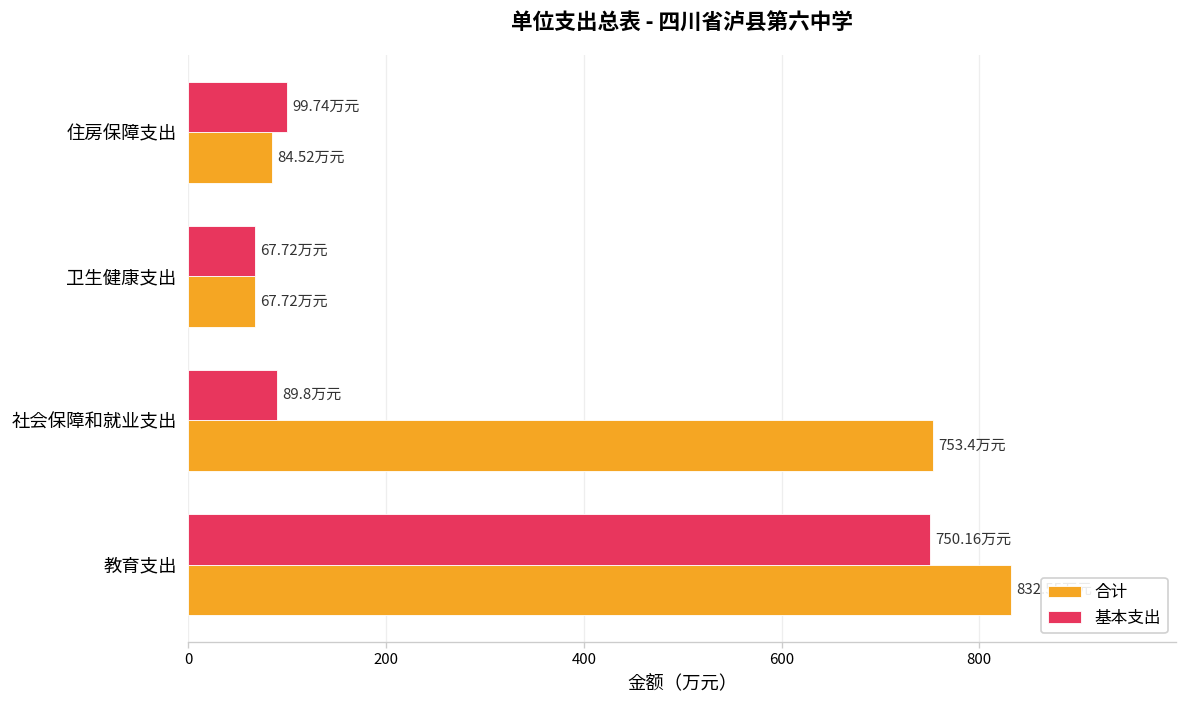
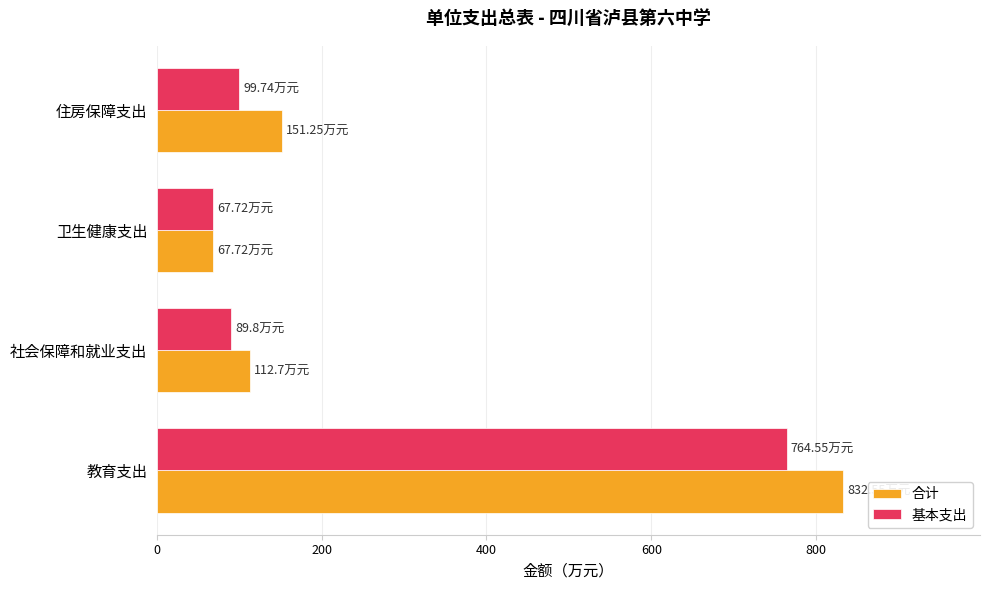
合计, 住房保障支出: 84.52 -> 151.25
合计, 社会保障和就业支出: 753.4 -> 112.7
基本支出, 教育支出: 750.16 -> 764.55
